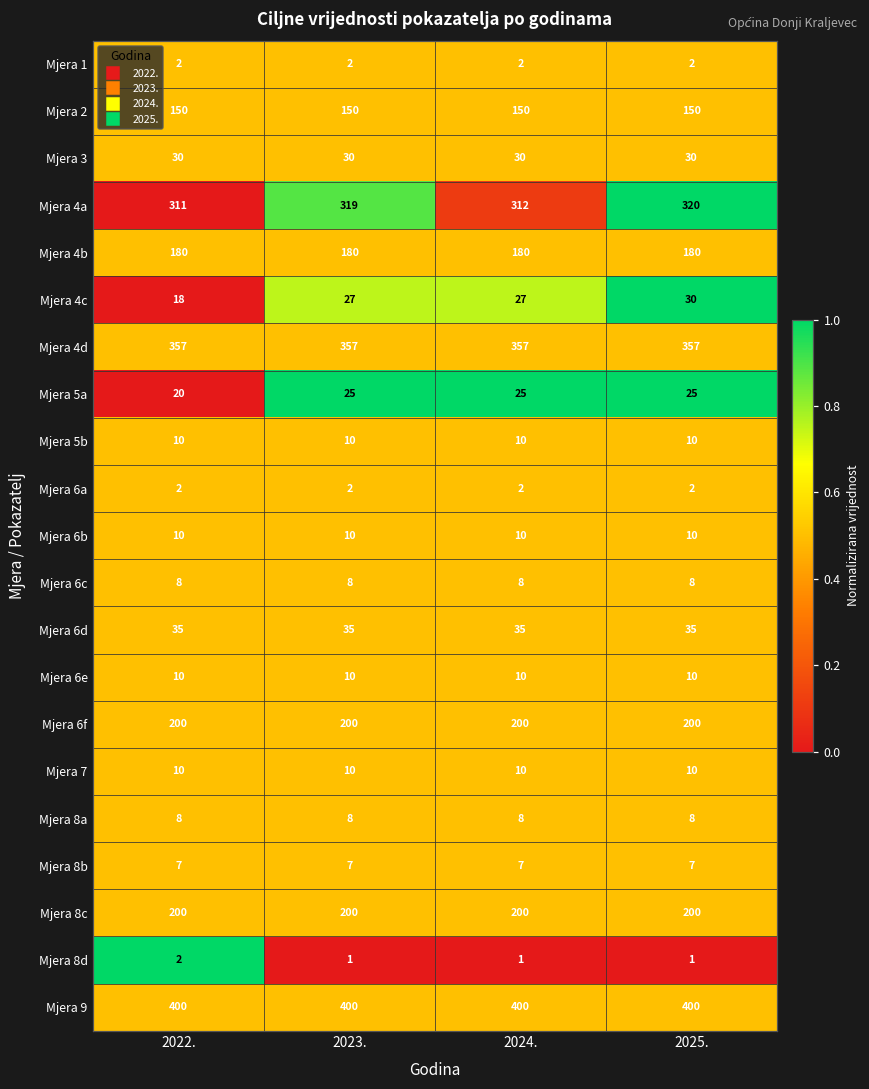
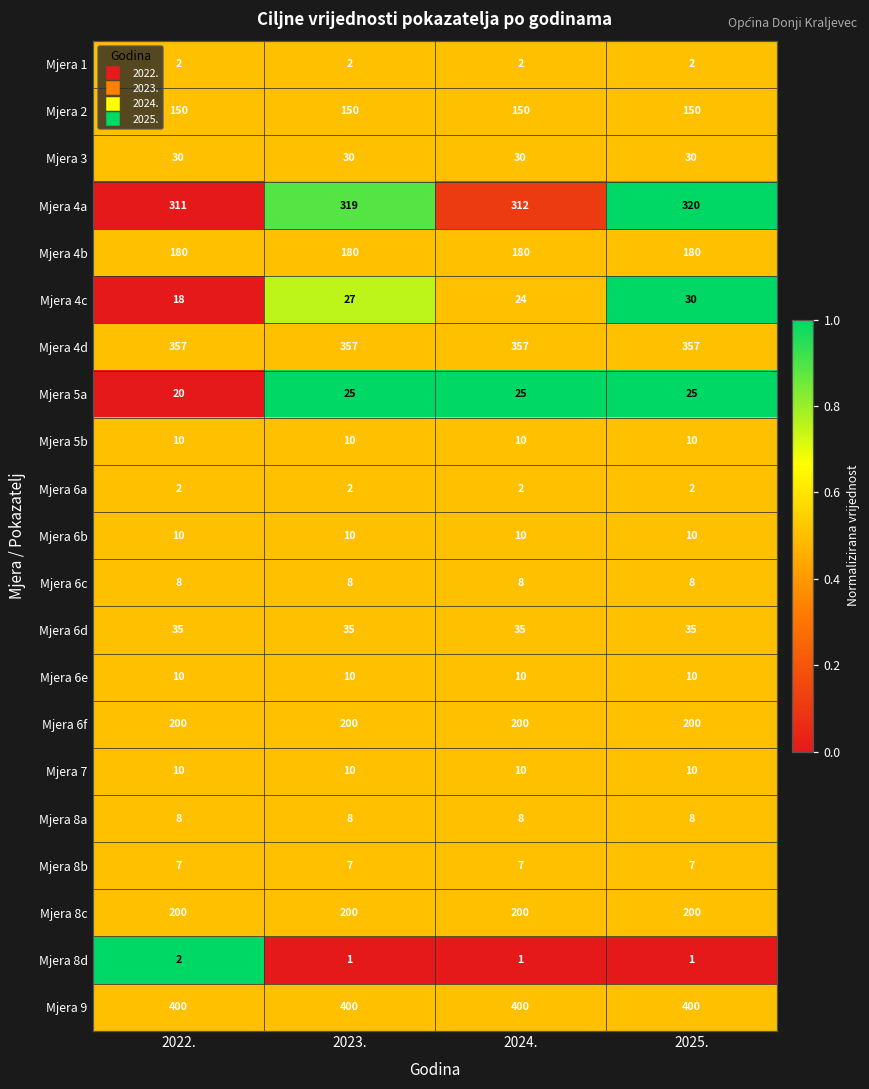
Mjera 4c, 2024.: 27 -> 24
